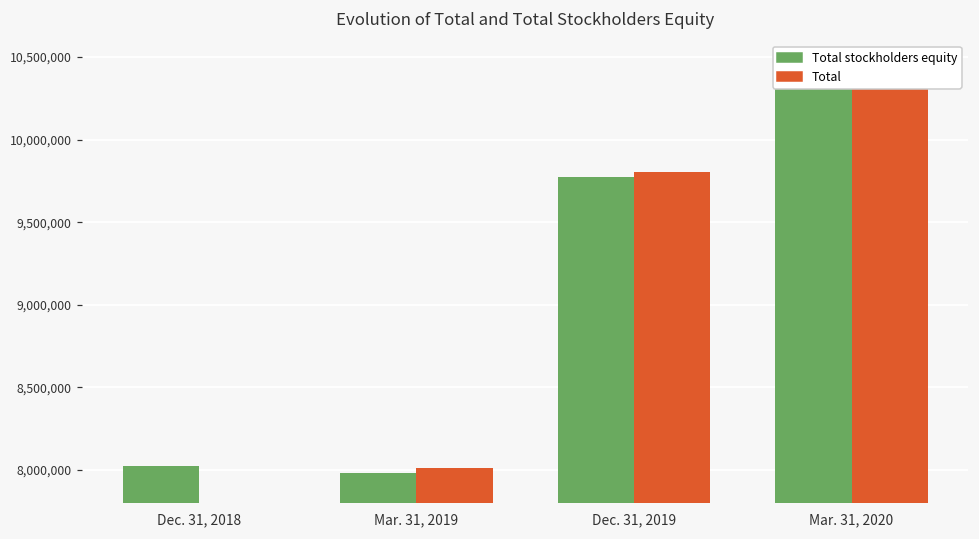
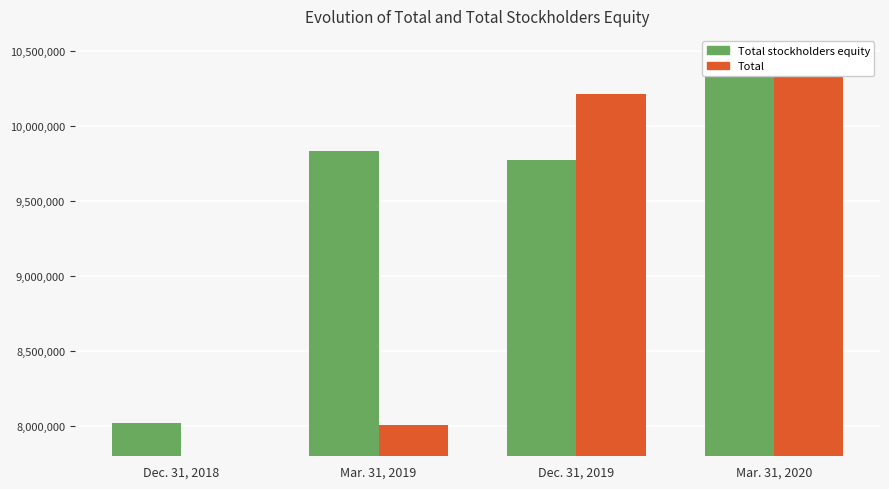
Total stockholders equity, Mar. 31, 2019: 7,980,000 -> 9,830,000
Total, Dec. 31, 2019: 9,800,000 -> 10,210,000
